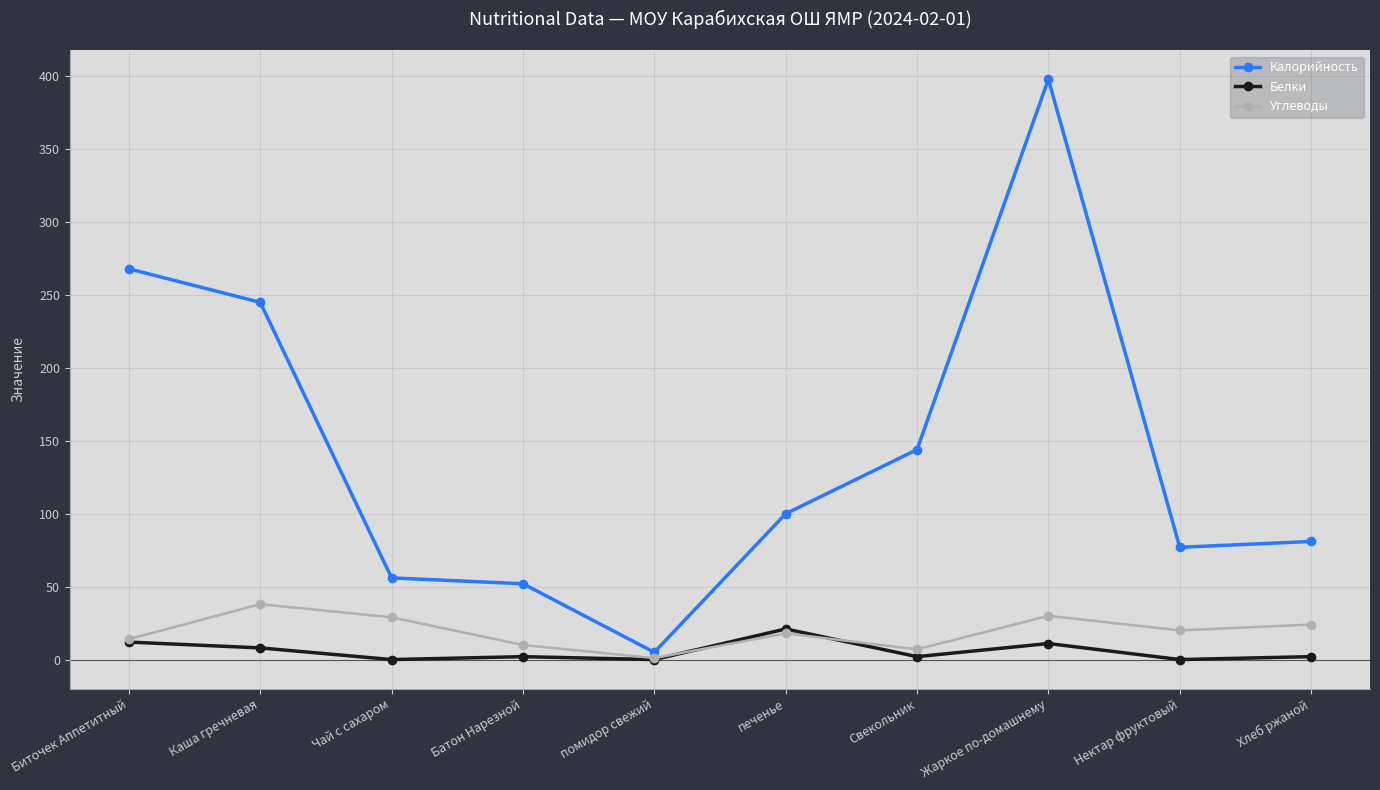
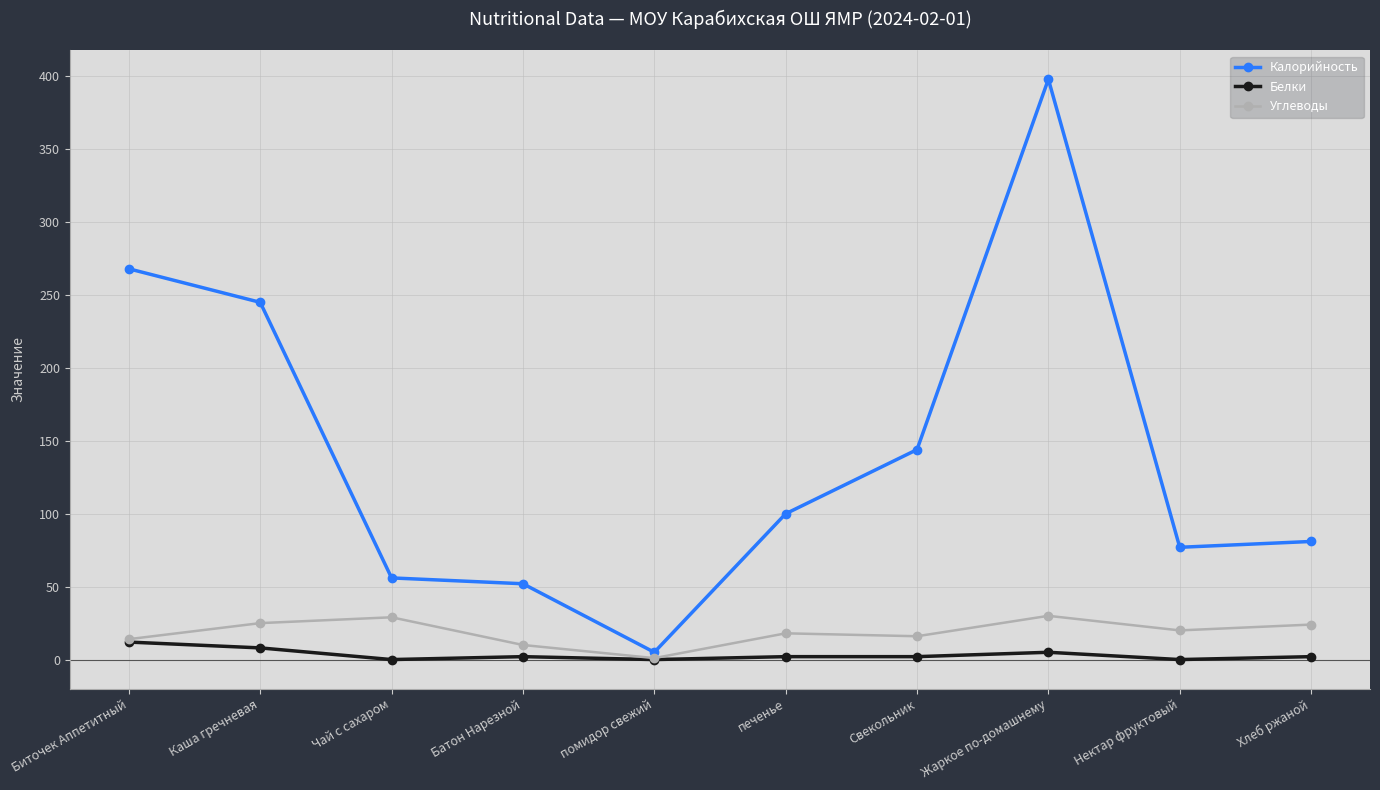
Углеводы, Каша гречневая: 38 -> 25
Белки, печенье: 21 -> 2
Углеводы, Свекольник: 7 -> 16
Белки, Жаркое по-домашнему: 11 -> 5
